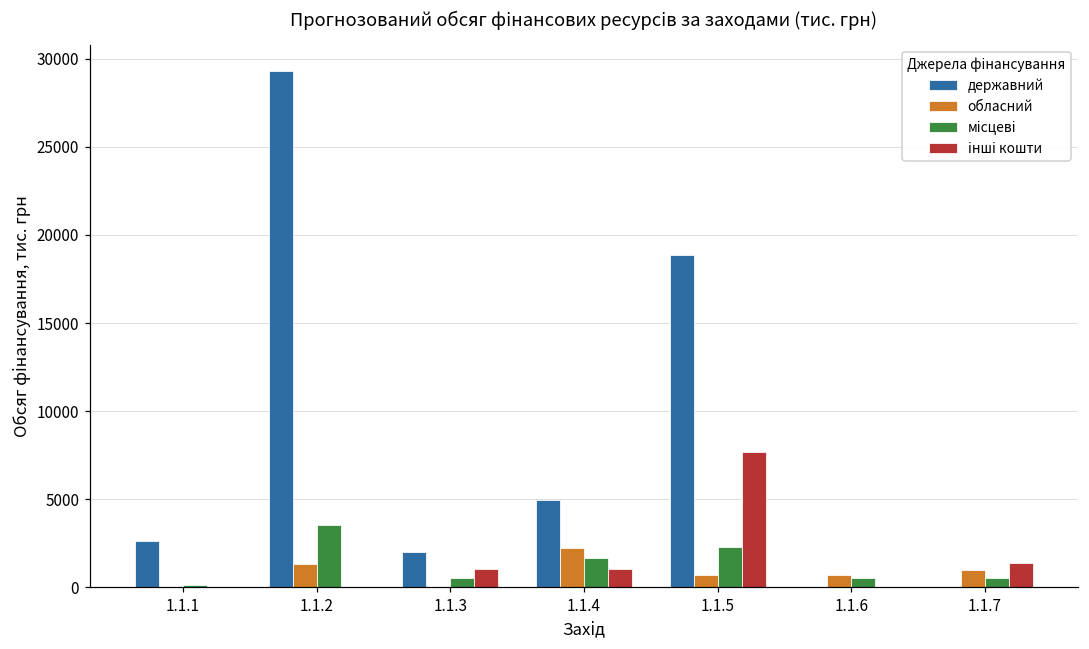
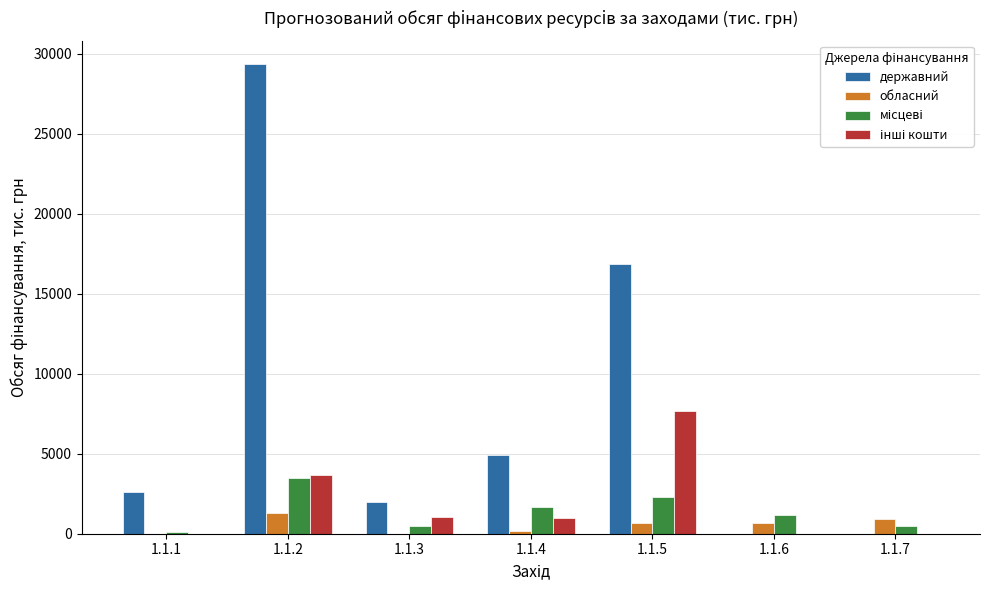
інші кошти, 1.1.2: 0 -> 3700
обласний, 1.1.4: 2200 -> 200
державний, 1.1.5: 18900 -> 16900
місцеві, 1.1.6: 500 -> 1200
інші кошти, 1.1.7: 1400 -> 0
